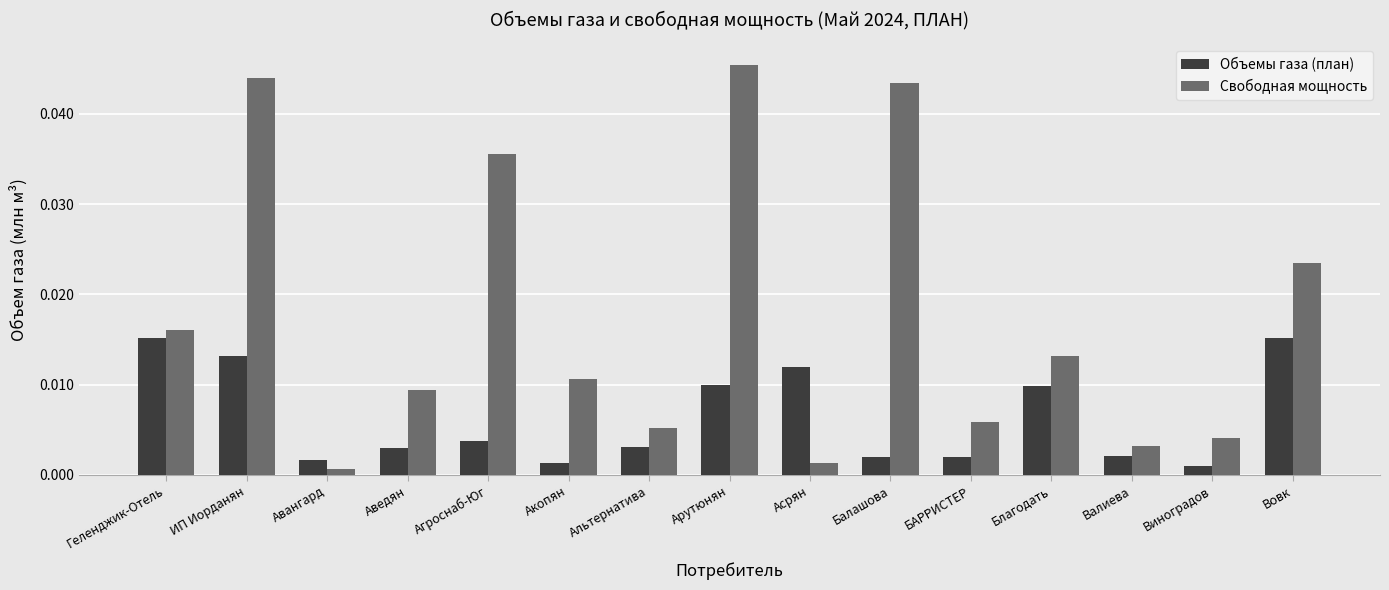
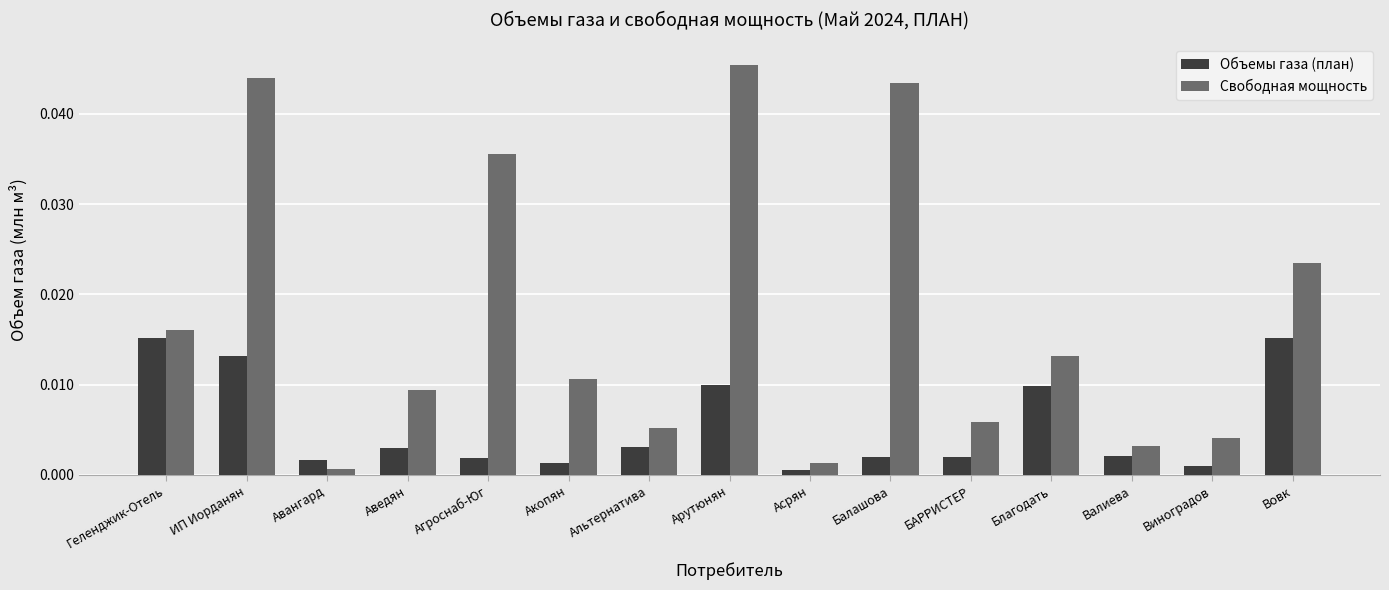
Объемы газа (план), Агроснаб-Юг: 0.004 -> 0.002
Объемы газа (план), Асрян: 0.012 -> 0.001
